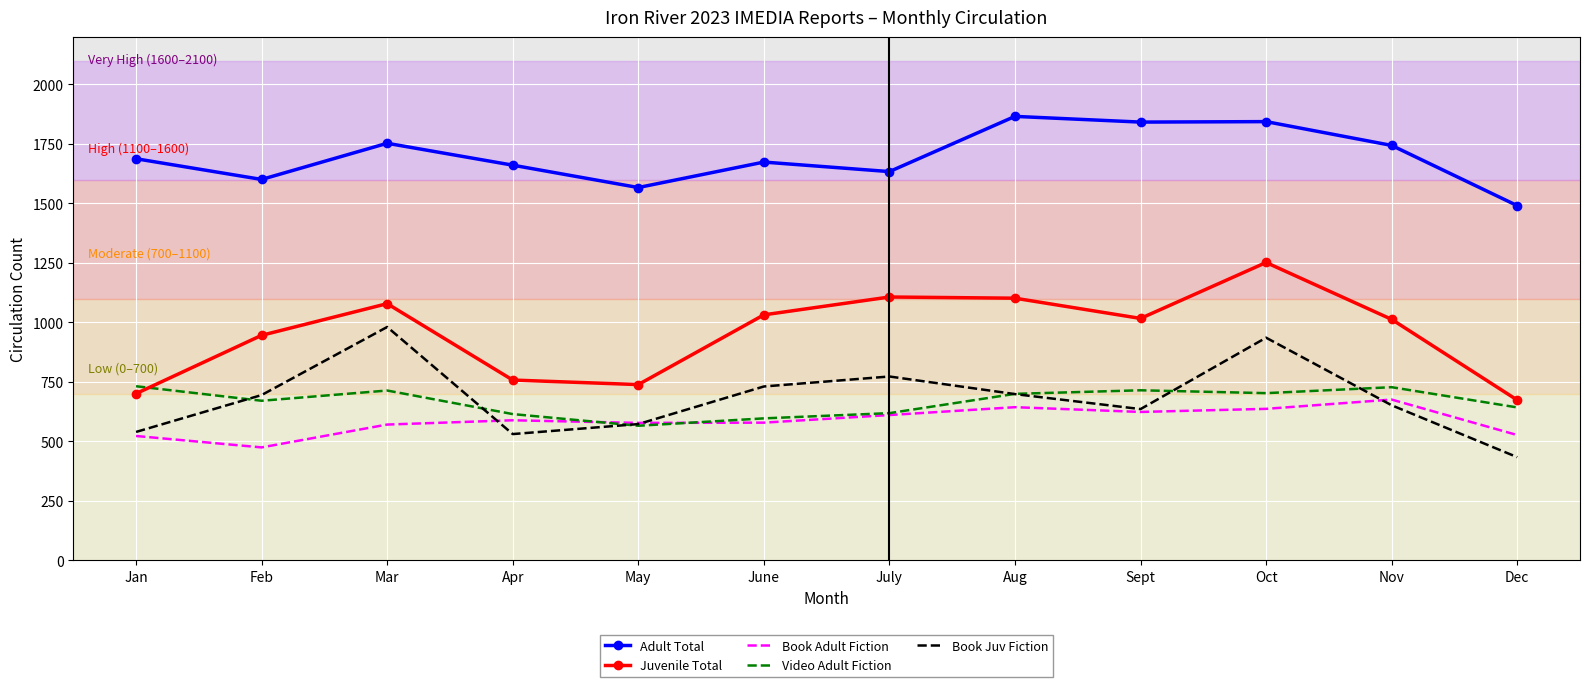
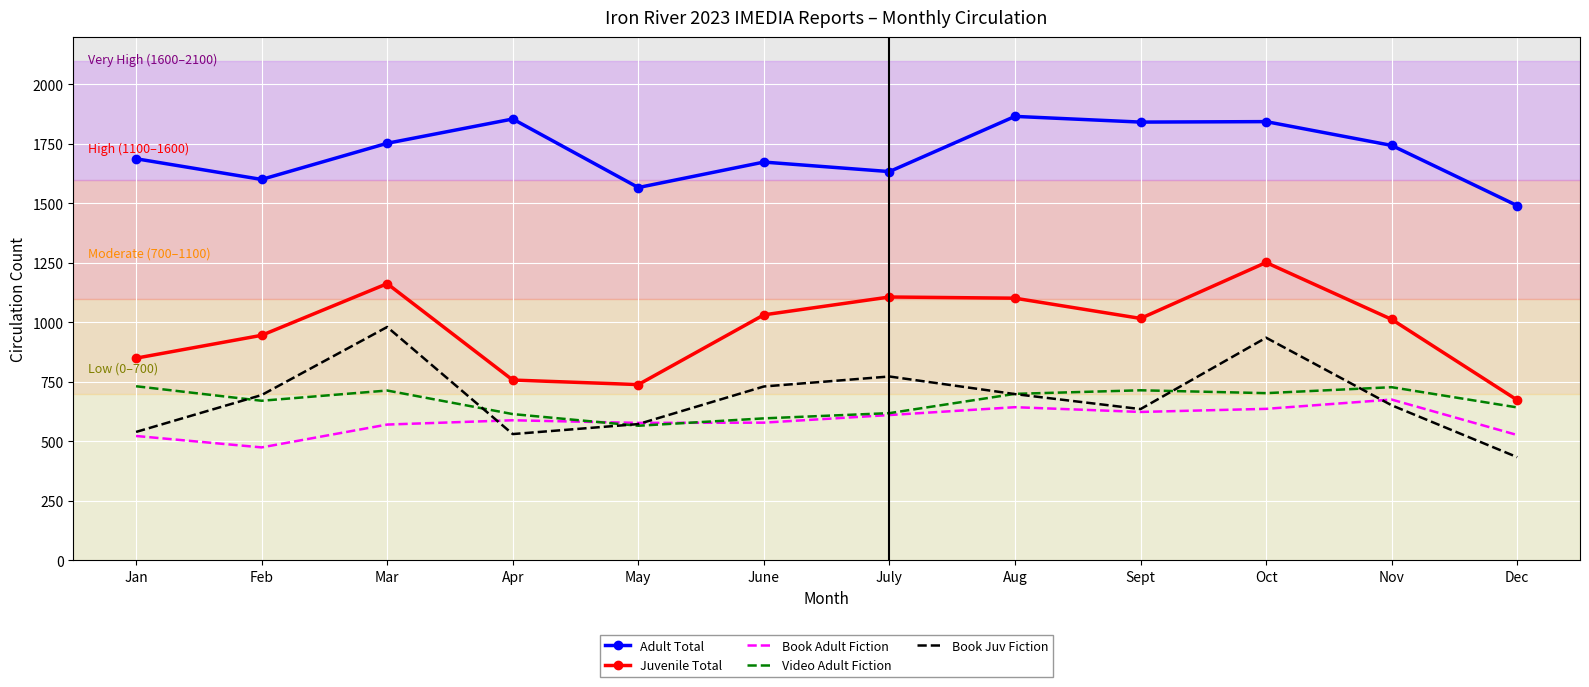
Juvenile Total, Jan: 700 -> 850
Juvenile Total, Mar: 1080 -> 1160
Adult Total, Apr: 1660 -> 1860
